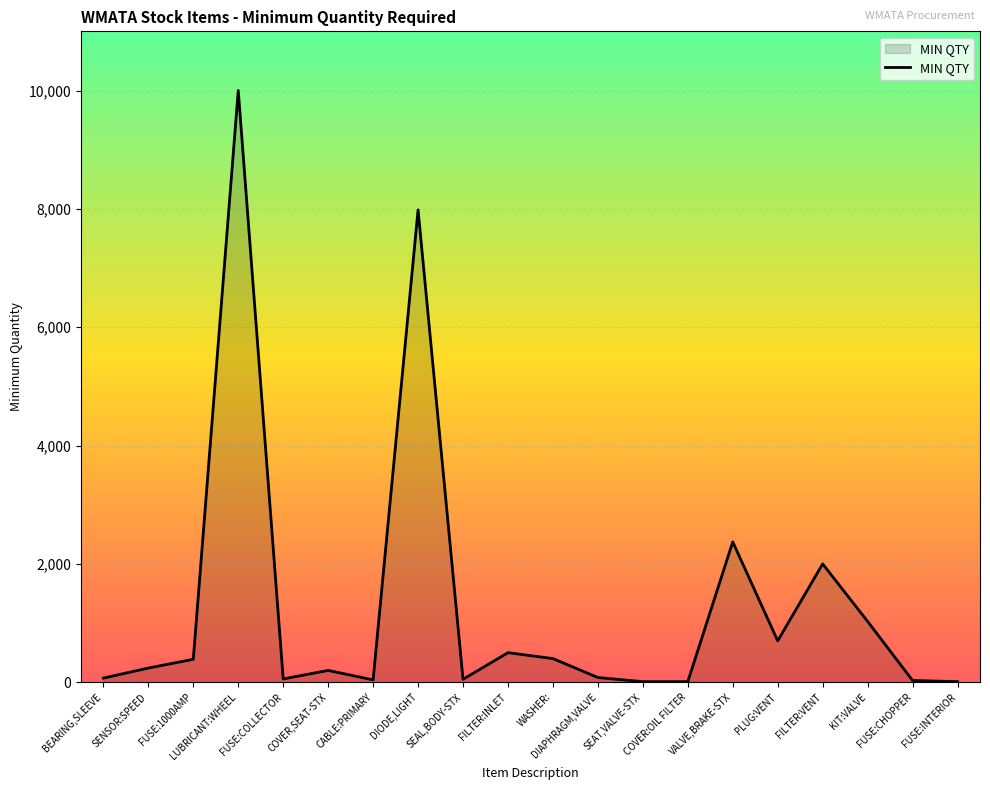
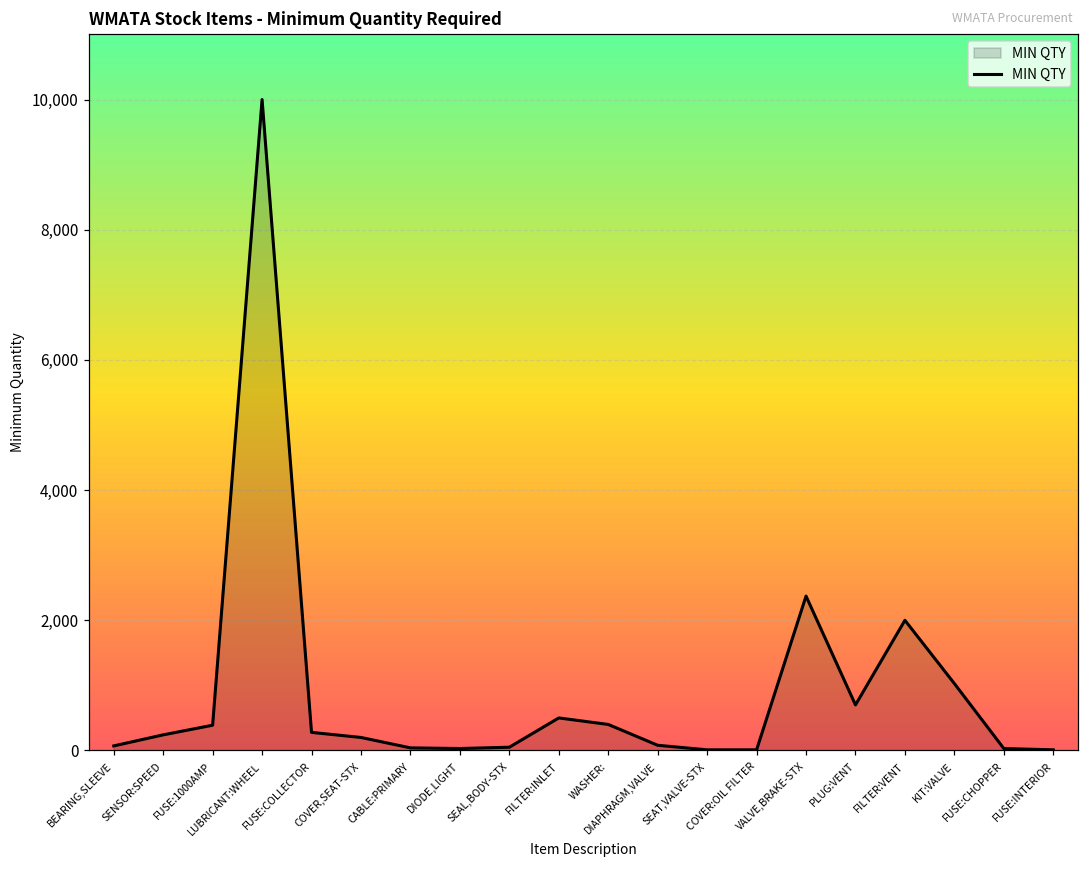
FUSE:COLLECTOR: 100 -> 300
DIODE,LIGHT: 8,000 -> 0
